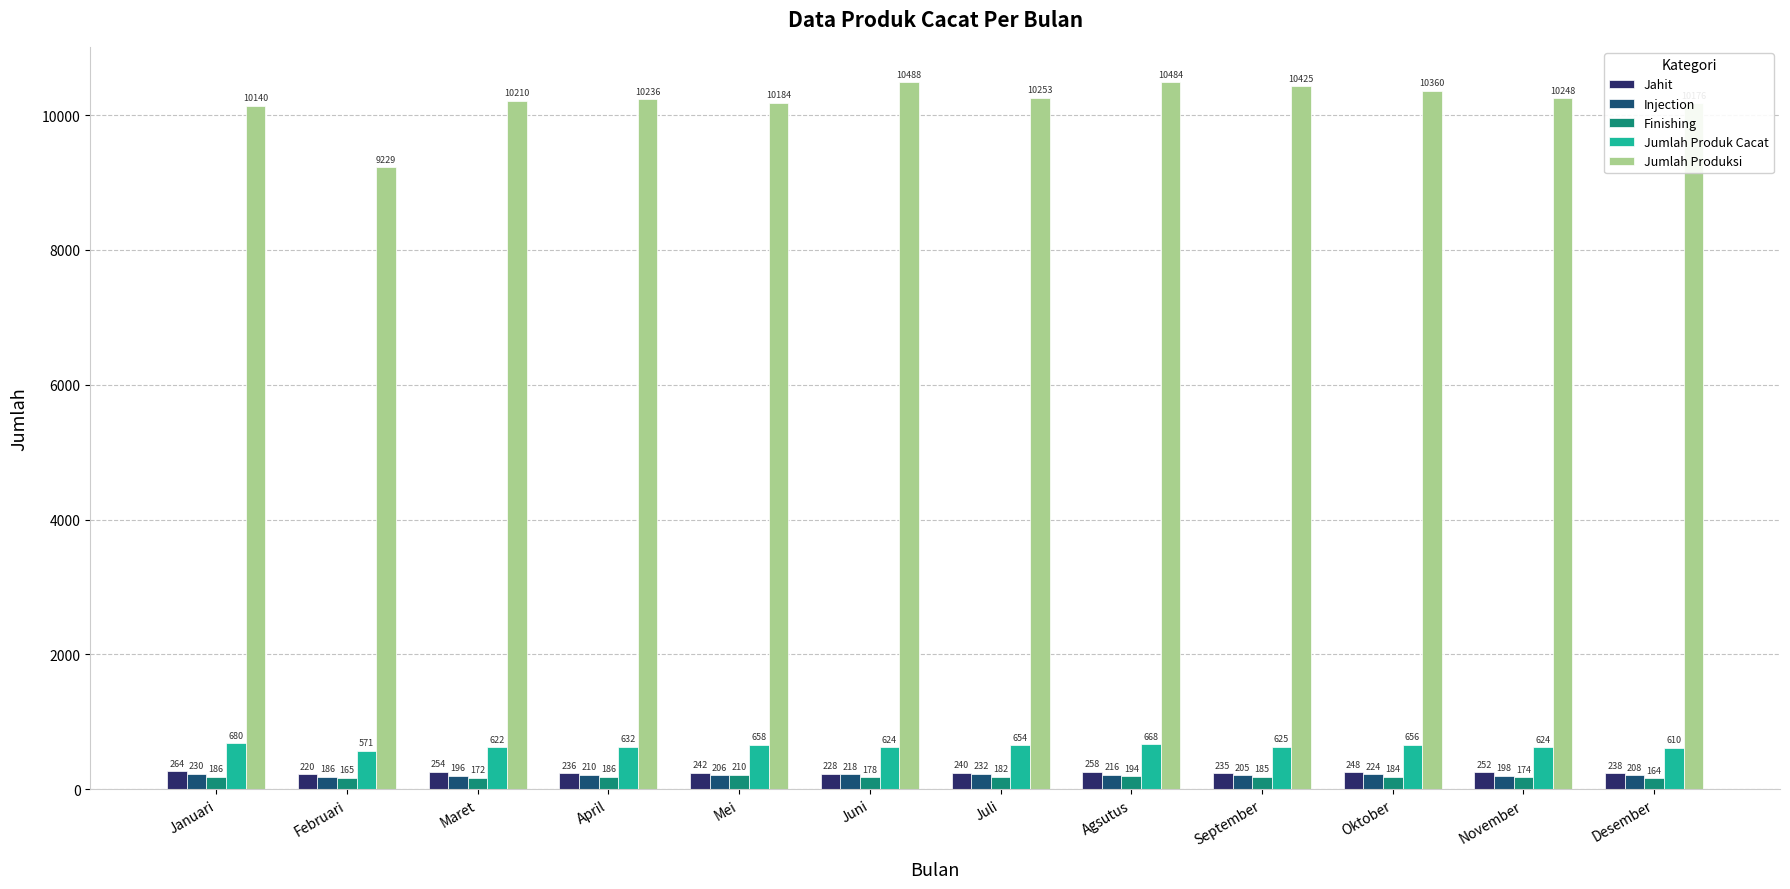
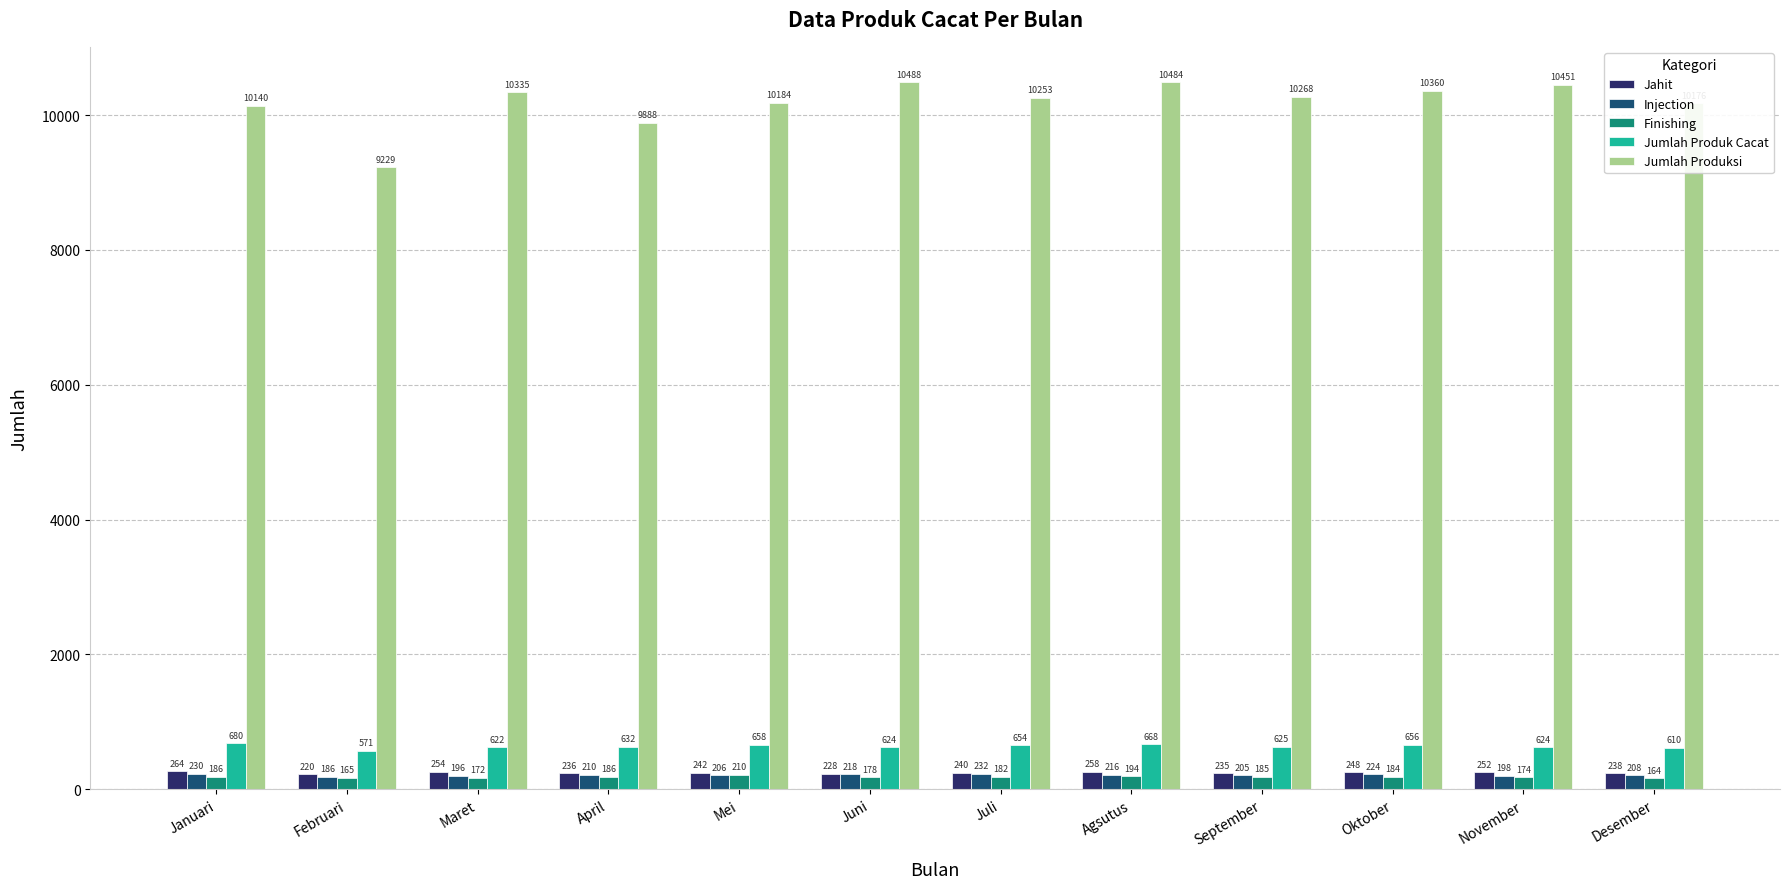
Jumlah Produksi, Maret: 10210 -> 10335
Jumlah Produksi, April: 10236 -> 9888
Jumlah Produksi, September: 10425 -> 10268
Jumlah Produksi, November: 10248 -> 10451
